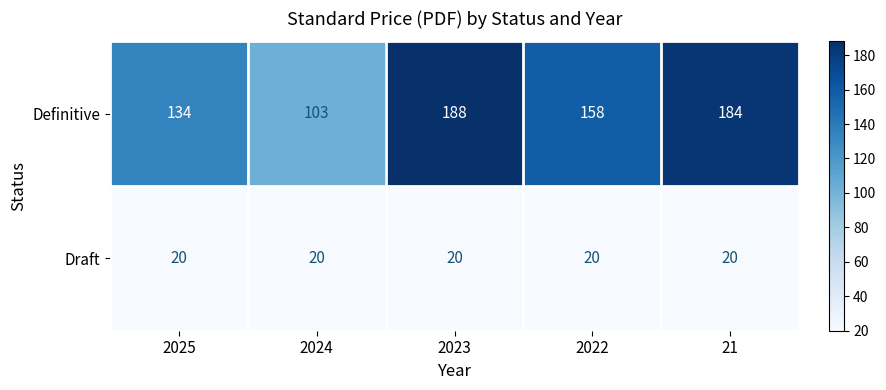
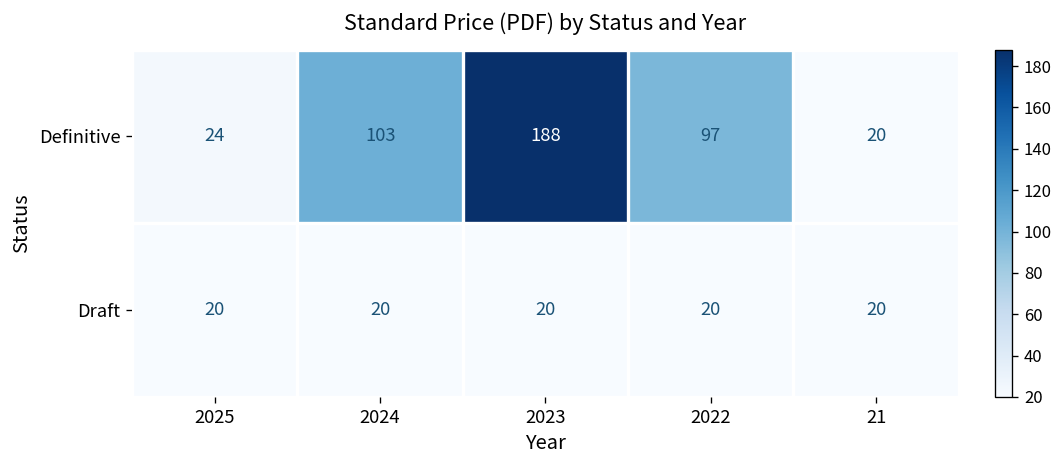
Definitive, 2025: 134 -> 24
Definitive, 2022: 158 -> 97
Definitive, 21: 184 -> 20
